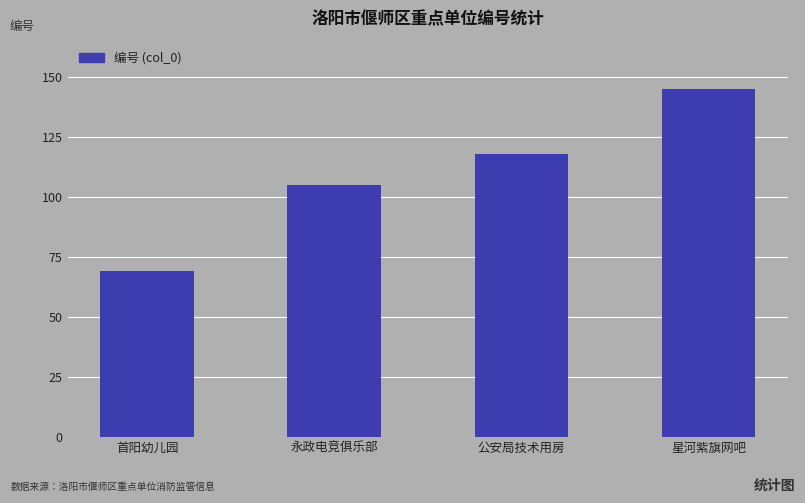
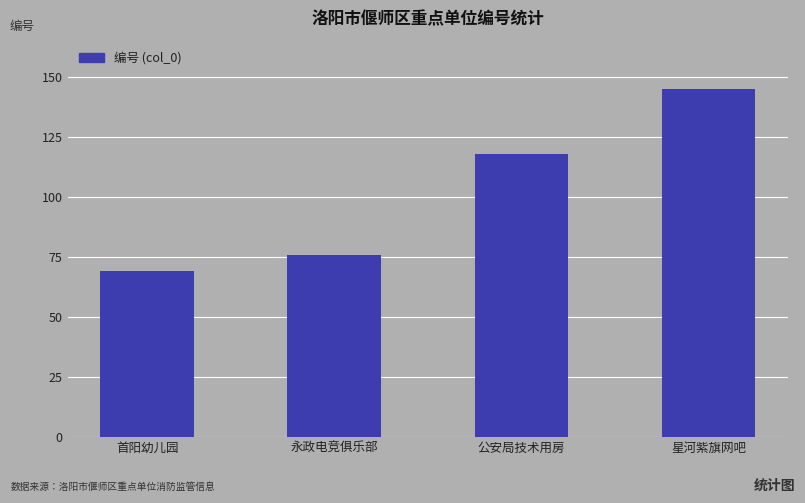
永政电竞俱乐部: 105 -> 76
